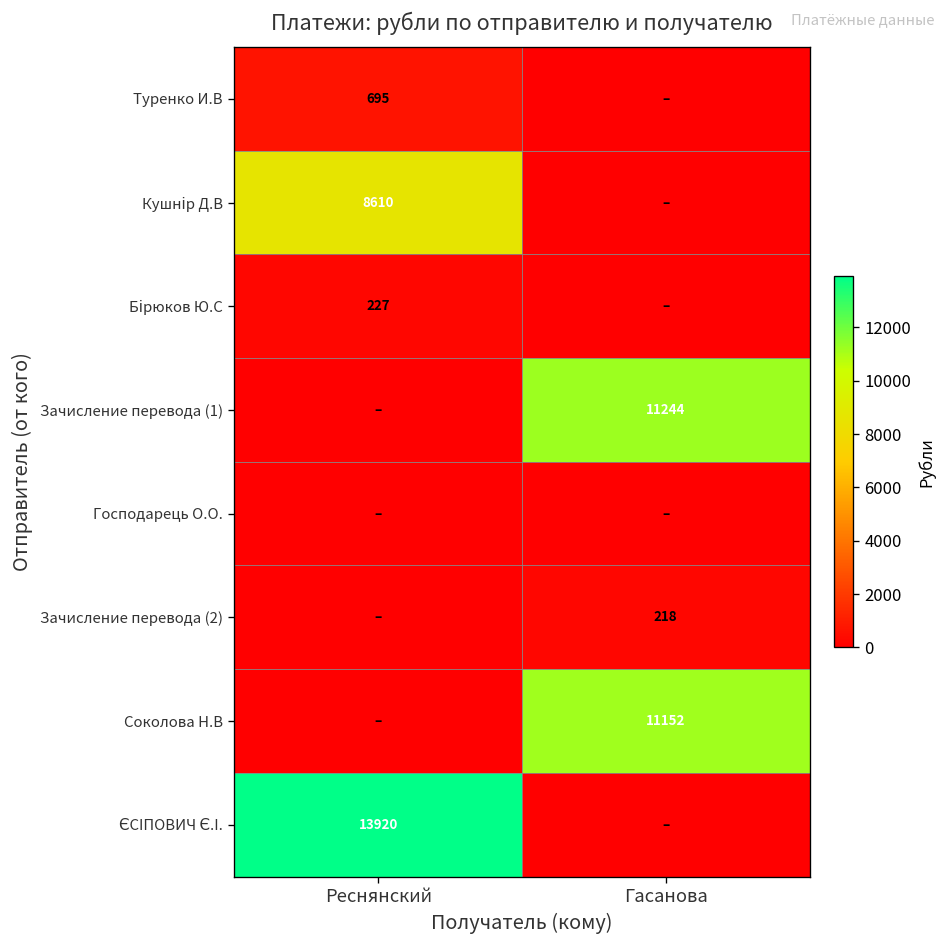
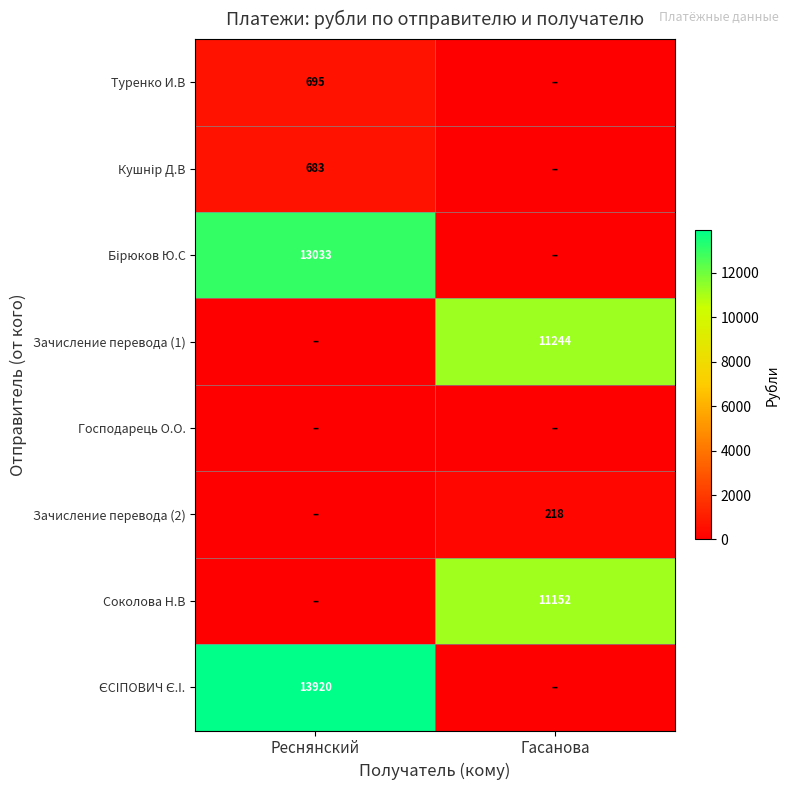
Кушнір Д.В, Реснянский: 8610 -> 683
Бірюков Ю.С, Реснянский: 227 -> 13033
